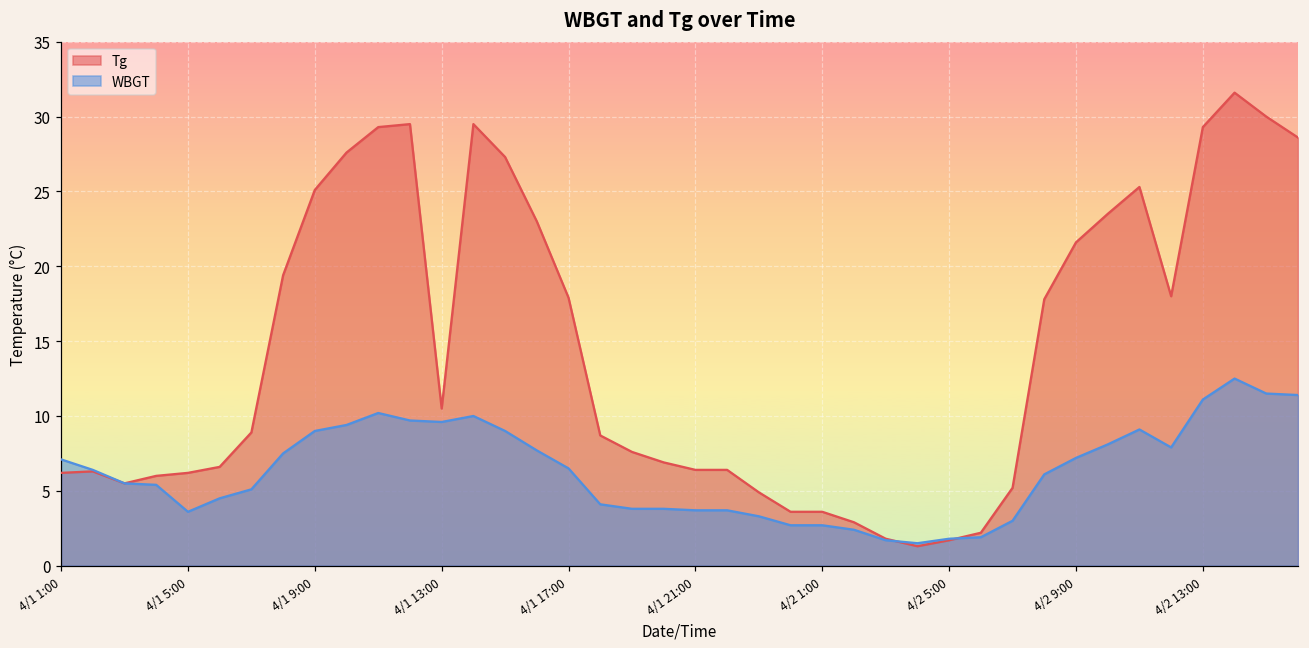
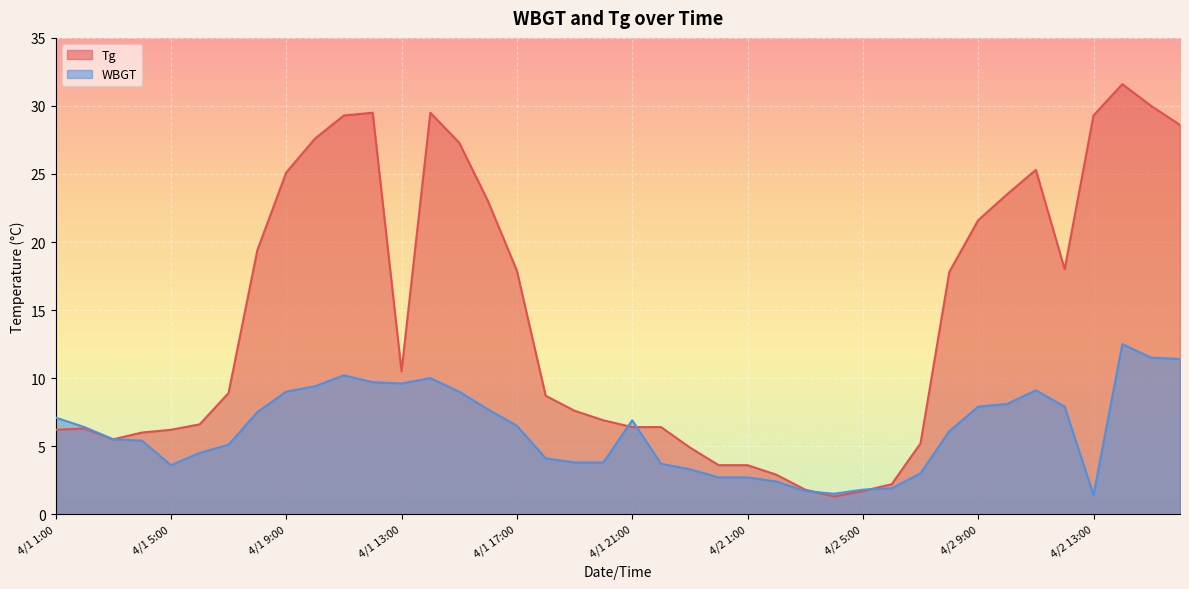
WBGT, 4/1 21:00: 3.7 -> 6.9
WBGT, 4/2 9:00: 7.2 -> 7.9
WBGT, 4/2 13:00: 11.1 -> 1.4
